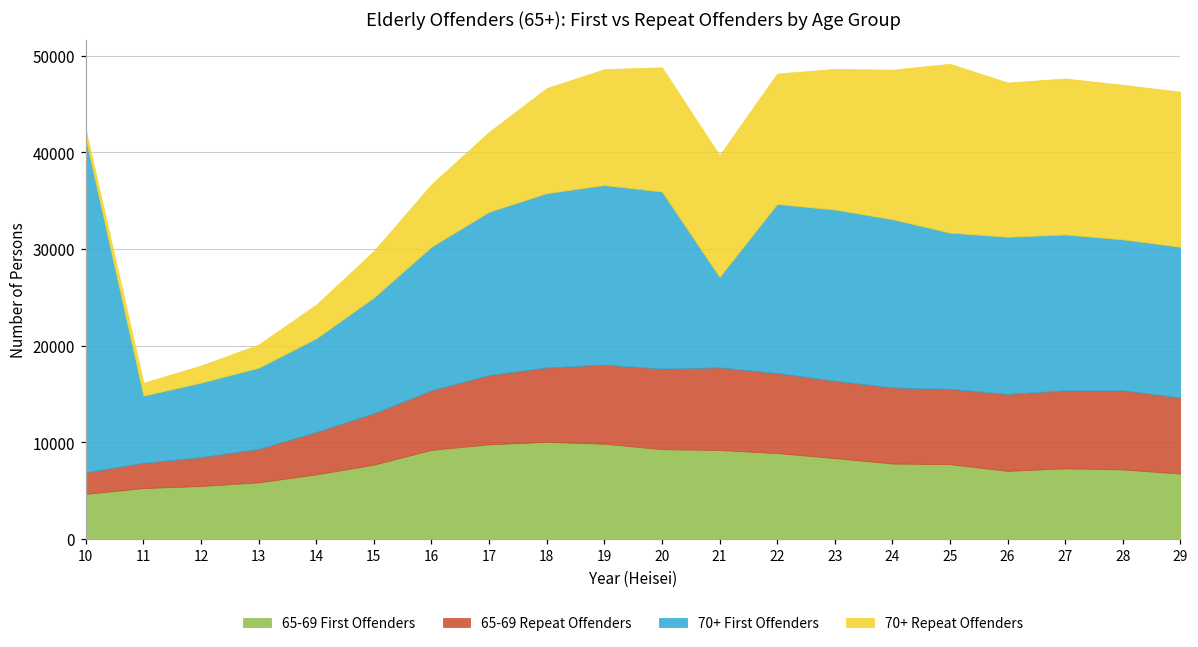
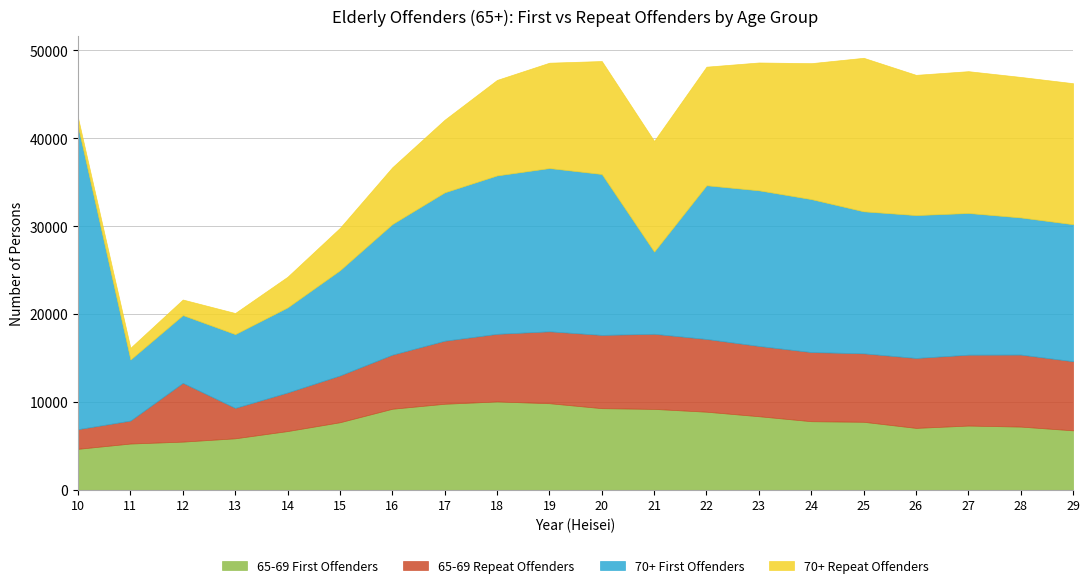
65-69 Repeat Offenders, 12: 3000 -> 7000
